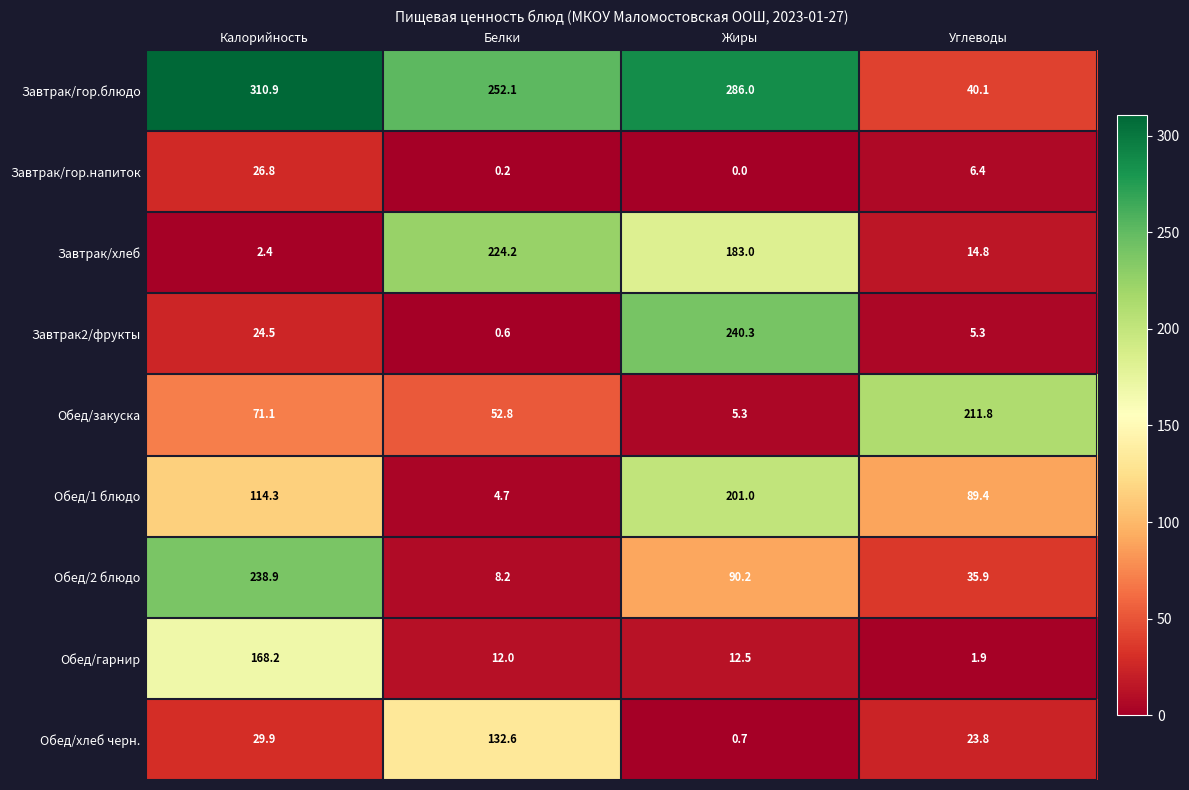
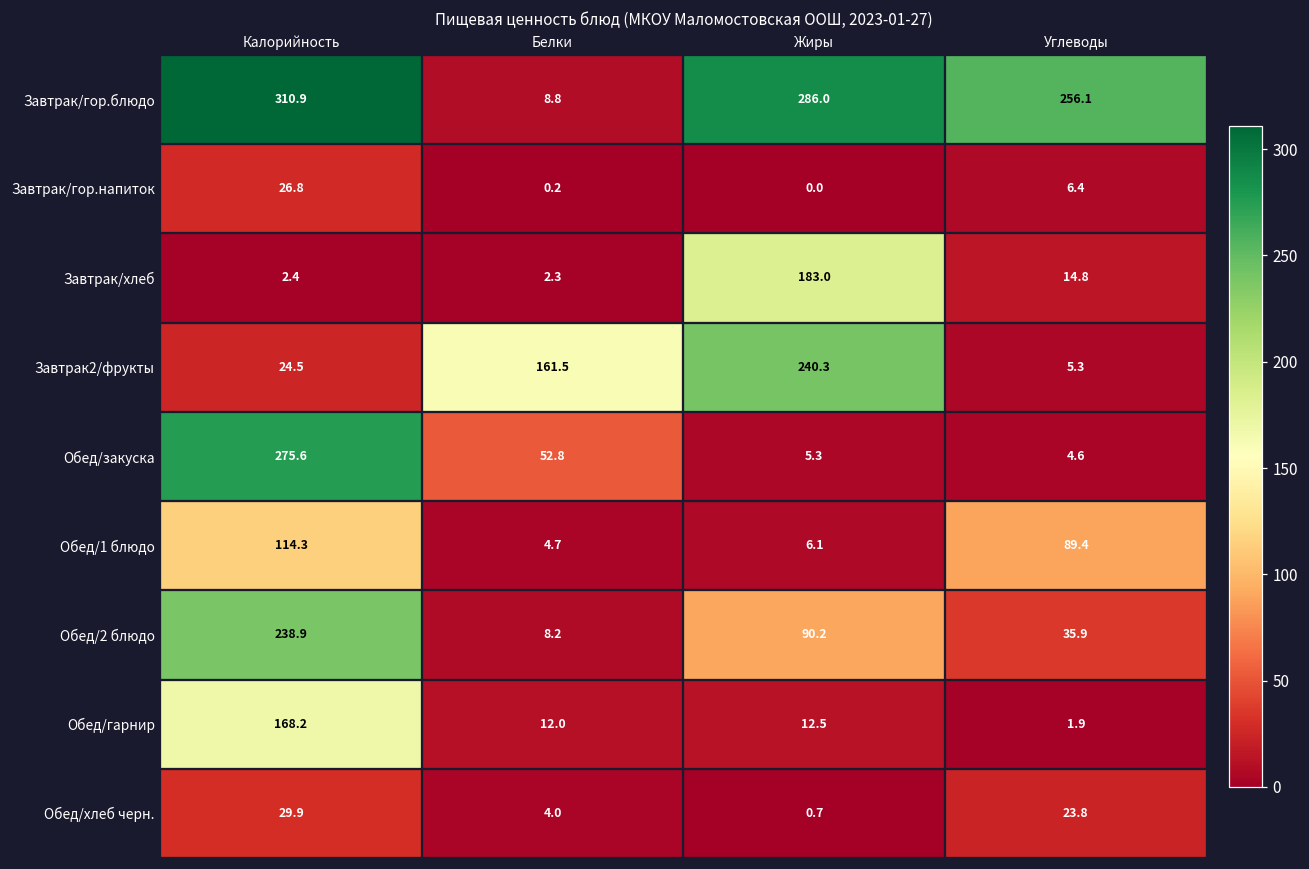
Завтрак/гор.блюдо, Белки: 252.1 -> 8.8
Завтрак/гор.блюдо, Углеводы: 40.1 -> 256.1
Завтрак/хлеб, Белки: 224.2 -> 2.3
Завтрак2/фрукты, Белки: 0.6 -> 161.5
Обед/закуска, Калорийность: 71.1 -> 275.6
Обед/закуска, Углеводы: 211.8 -> 4.6
Обед/1 блюдо, Жиры: 201.0 -> 6.1
Обед/хлеб черн., Белки: 132.6 -> 4.0
